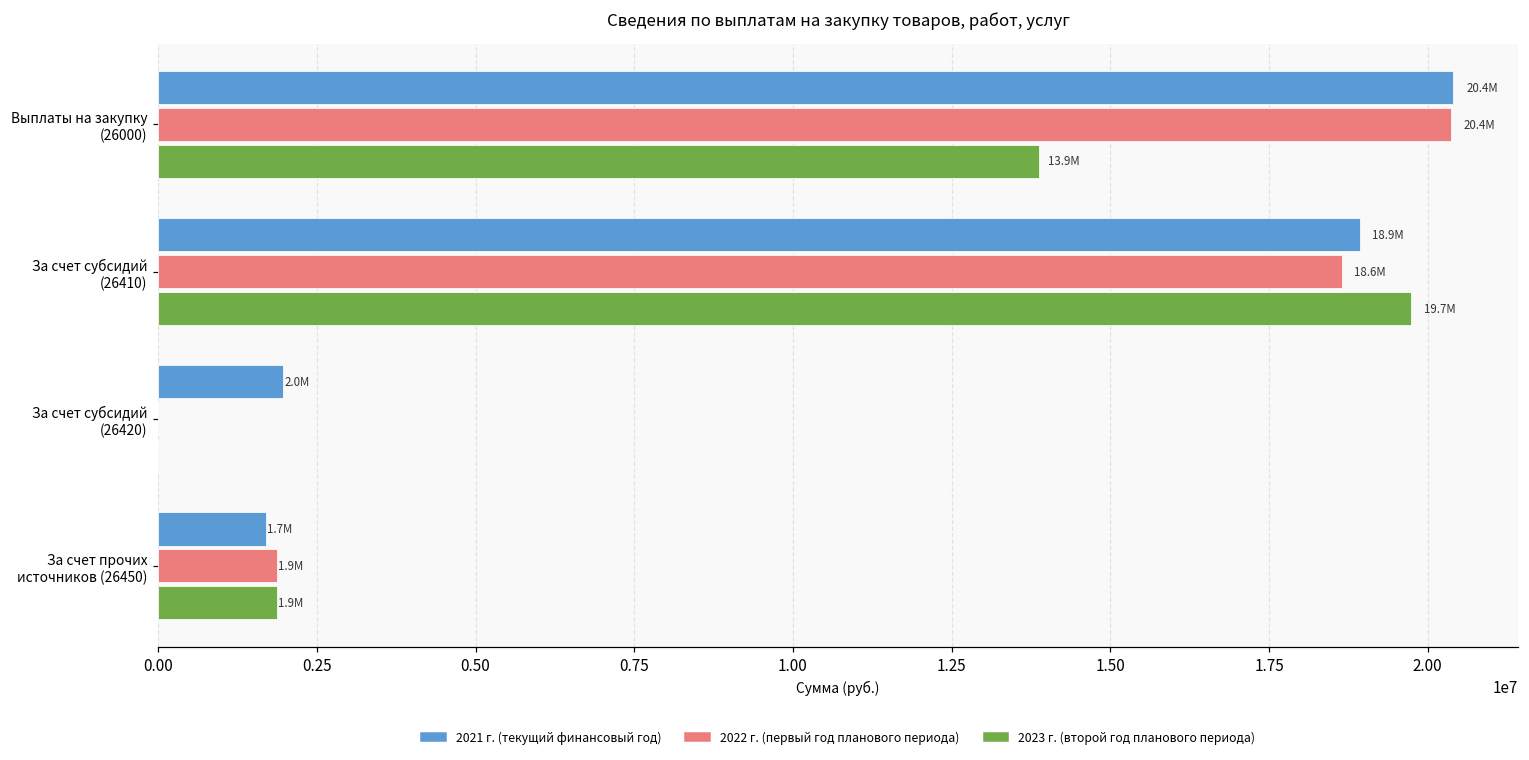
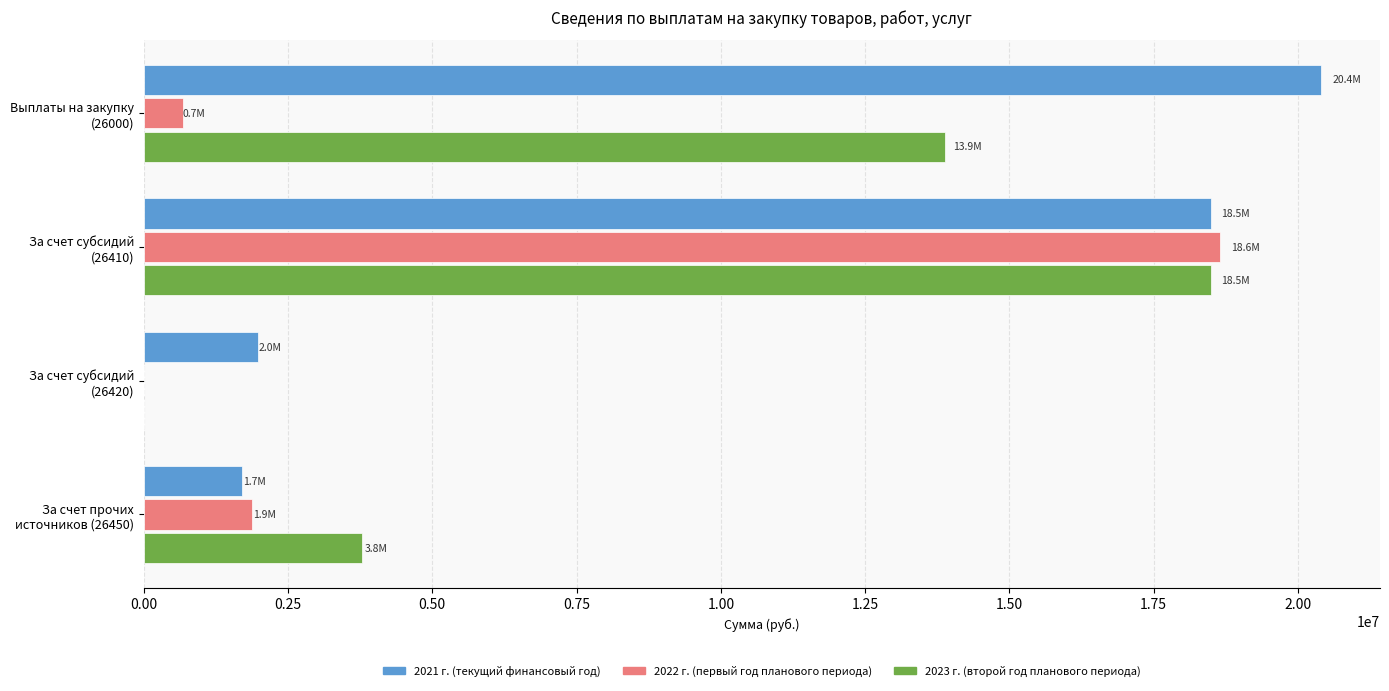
2022 г. (первый год планового периода), Выплаты на закупку (26000): 20.4М -> 0.7М
2021 г. (текущий финансовый год), За счет субсидий (26410): 18.9М -> 18.5М
2023 г. (второй год планового периода), За счет субсидий (26410): 19.7М -> 18.5М
2023 г. (второй год планового периода), За счет прочих источников (26450): 1.9М -> 3.8М
